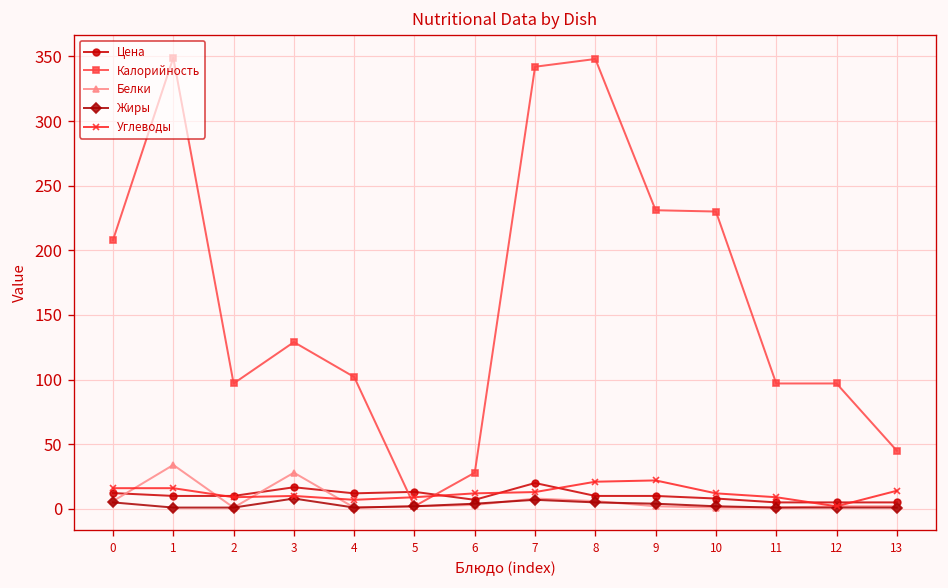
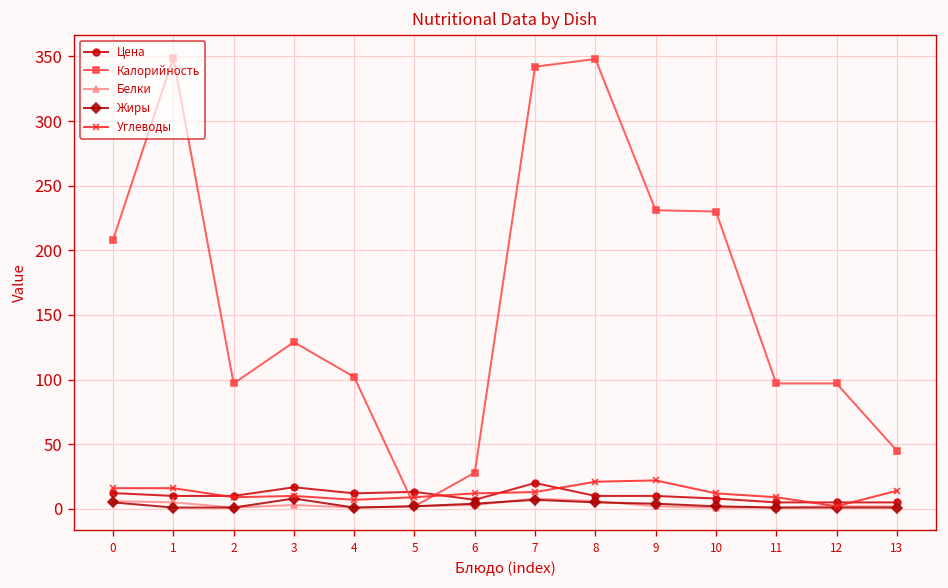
Белки, 1: 34 -> 5
Белки, 3: 28 -> 3
